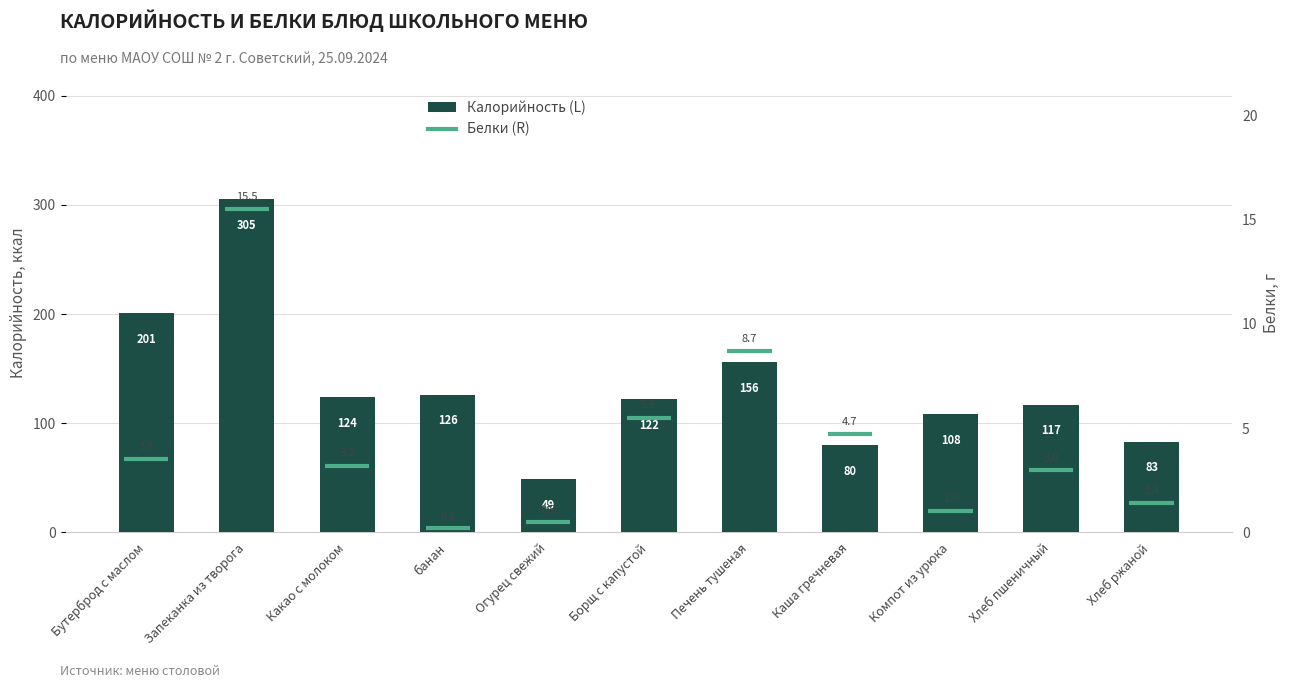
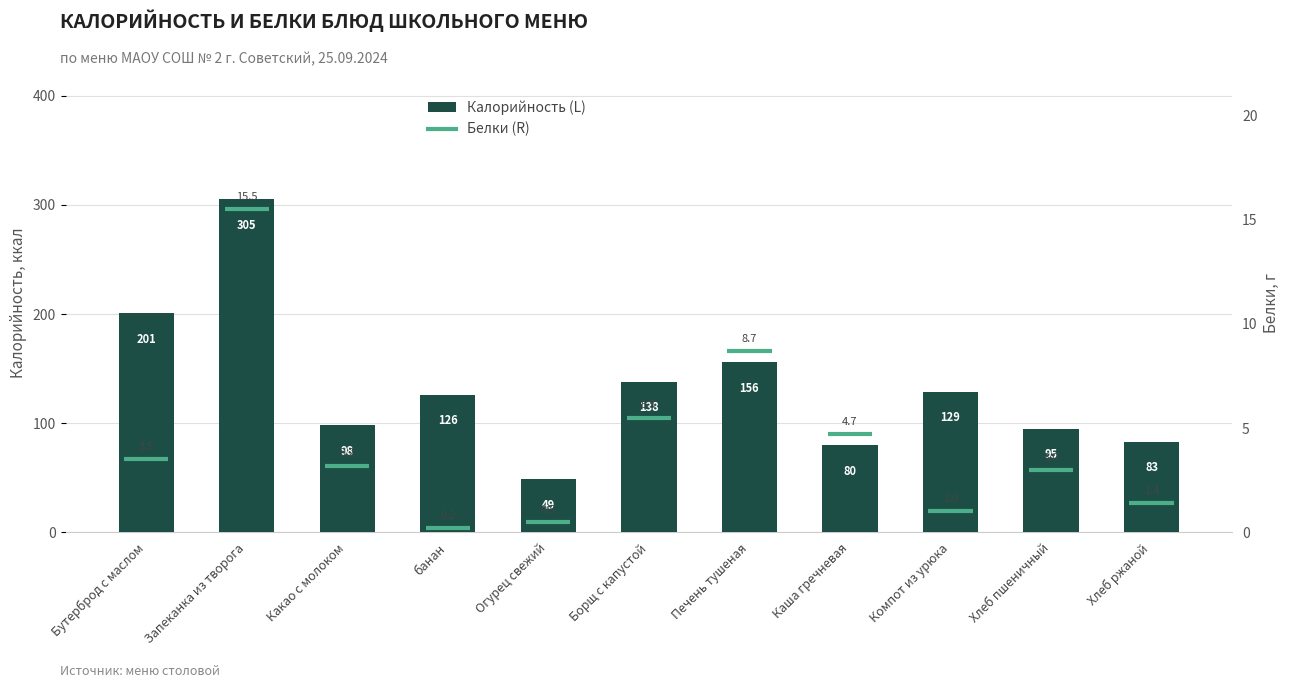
Калорийность (L), Какао с молоком: 124 -> 98
Калорийность (L), Борщ с капустой: 122 -> 138
Калорийность (L), Компот из урюка: 108 -> 129
Калорийность (L), Хлеб пшеничный: 117 -> 95
